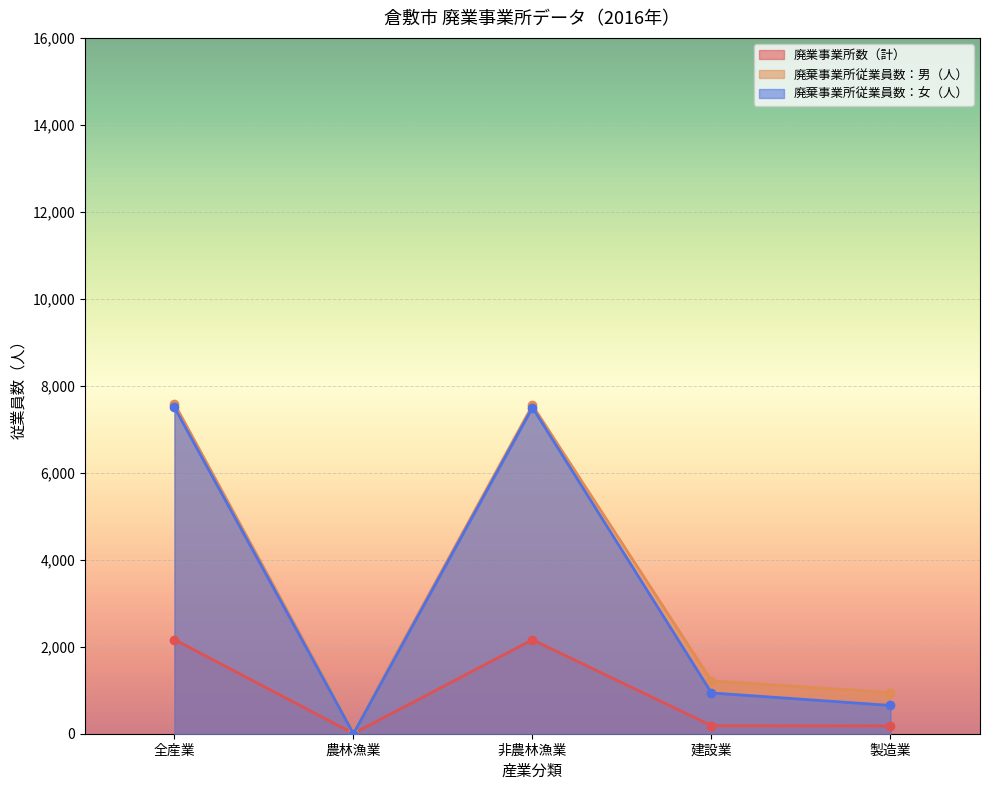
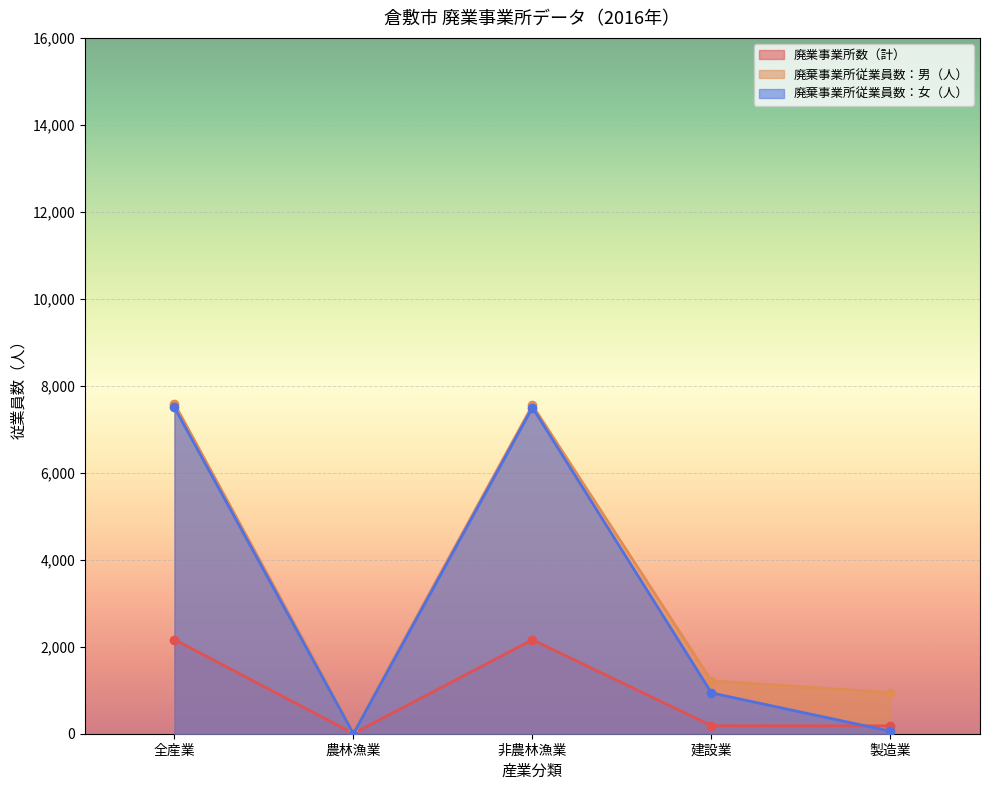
廃棄事業所従業員数：女（人）, 製造業: 700 -> 100
